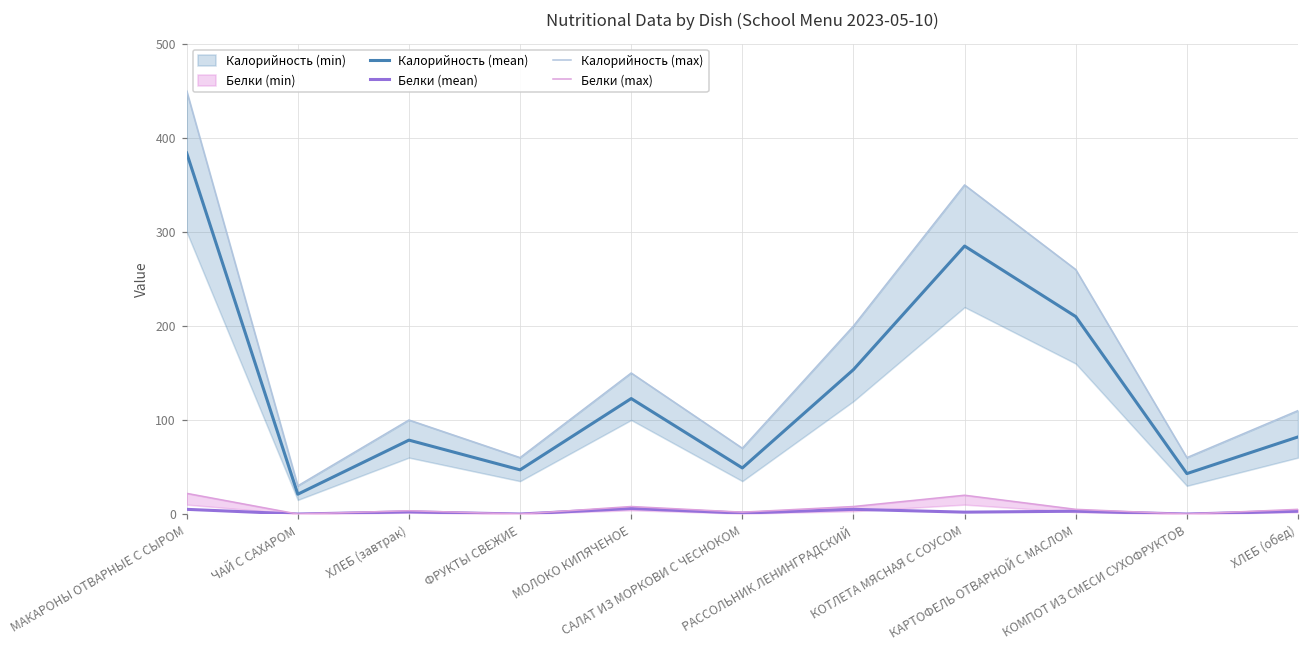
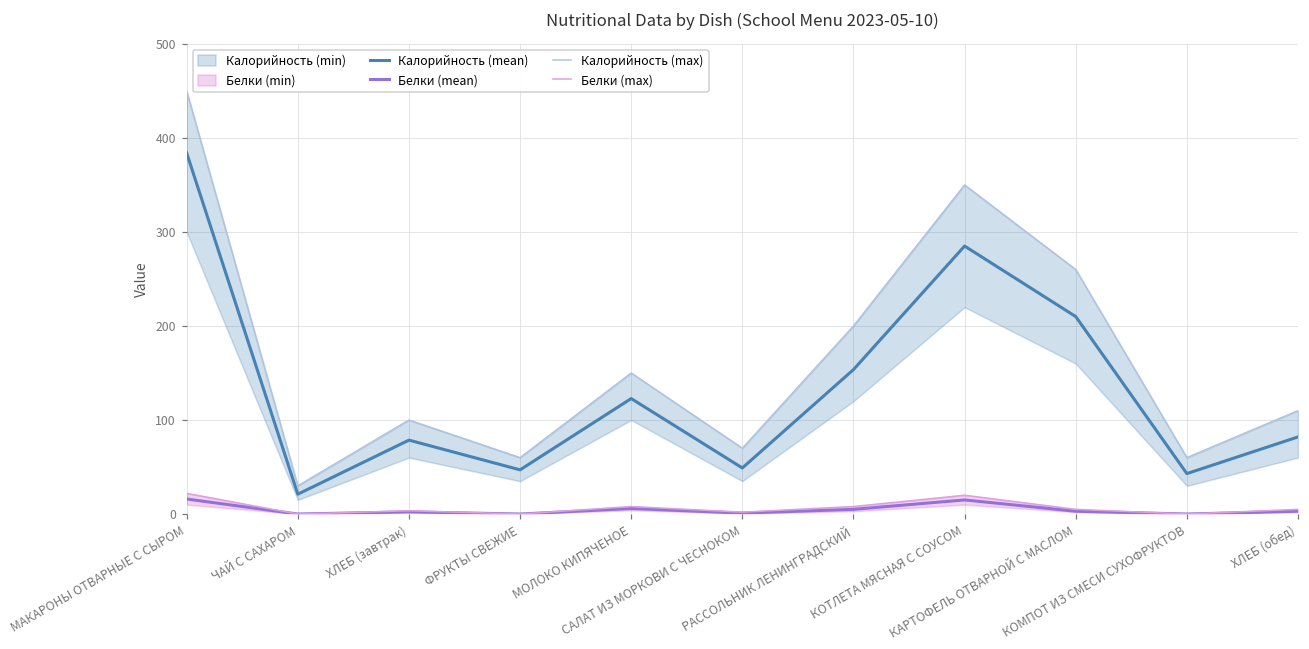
Белки (mean), МАКАРОНЫ ОТВАРНЫЕ С СЫРОМ: 10 -> 20
Белки (mean), КОТЛЕТА МЯСНАЯ С СОУСОМ: 0 -> 20
